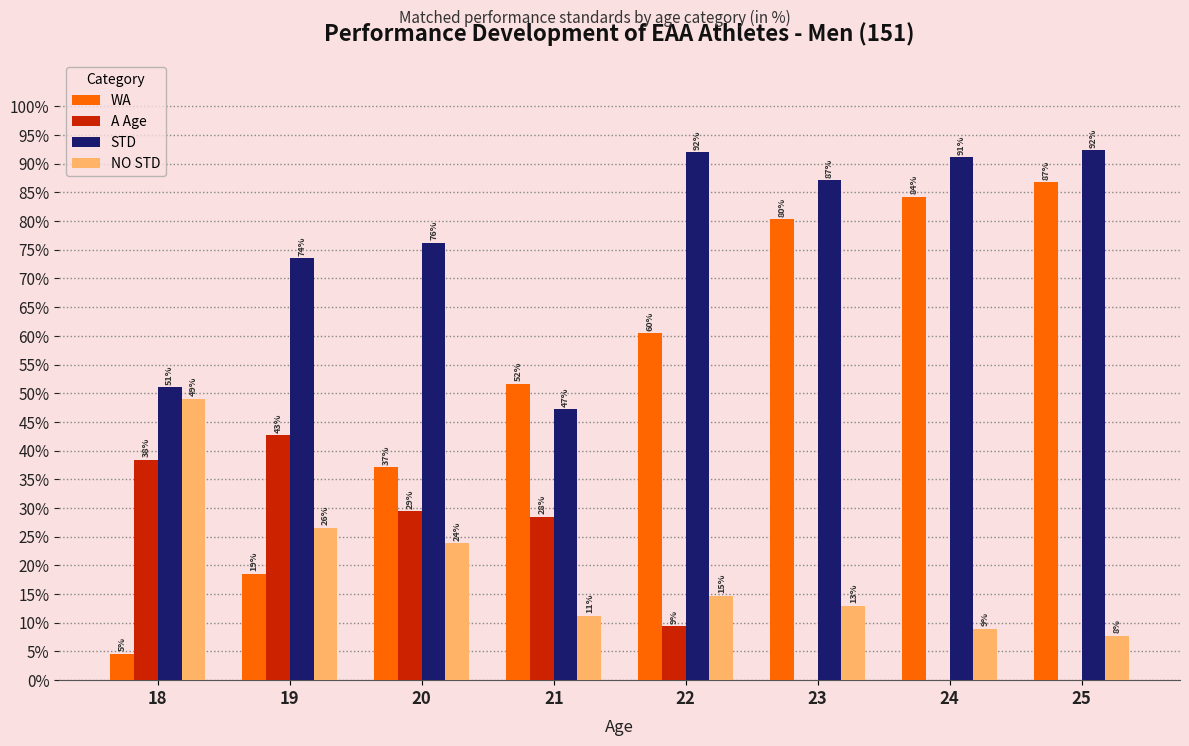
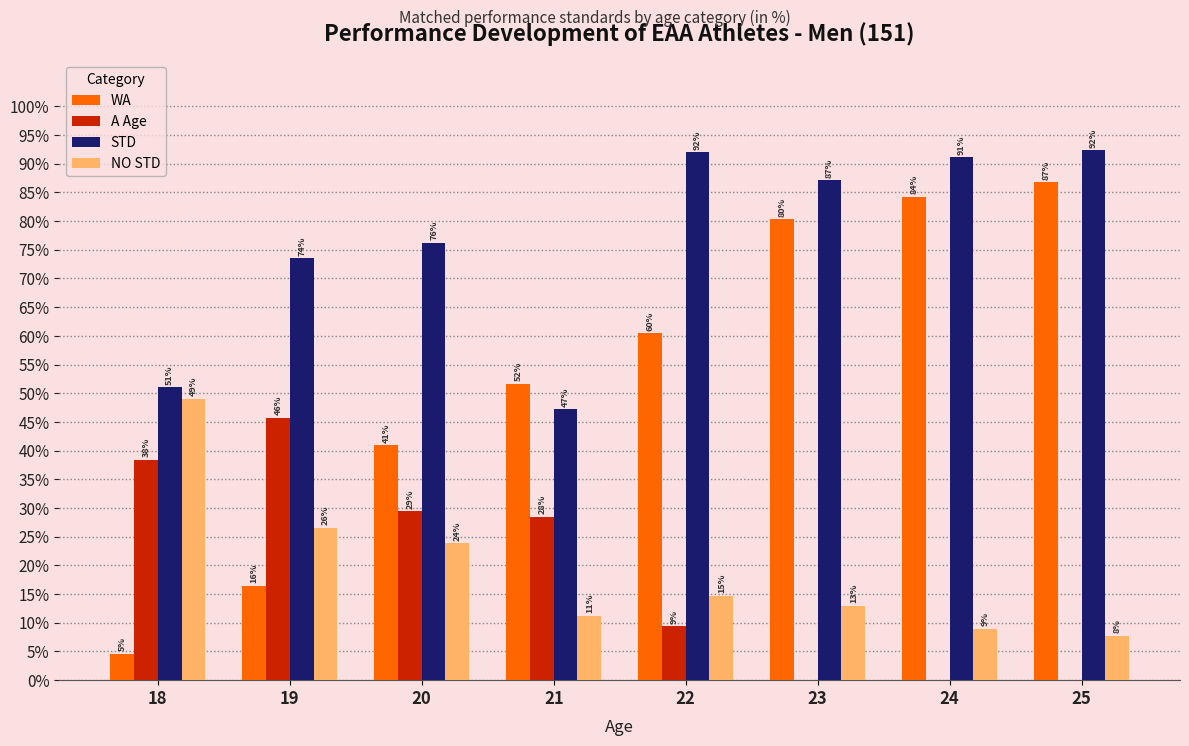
WA, 19: 19% -> 16%
A Age, 19: 43% -> 46%
WA, 20: 37% -> 41%
